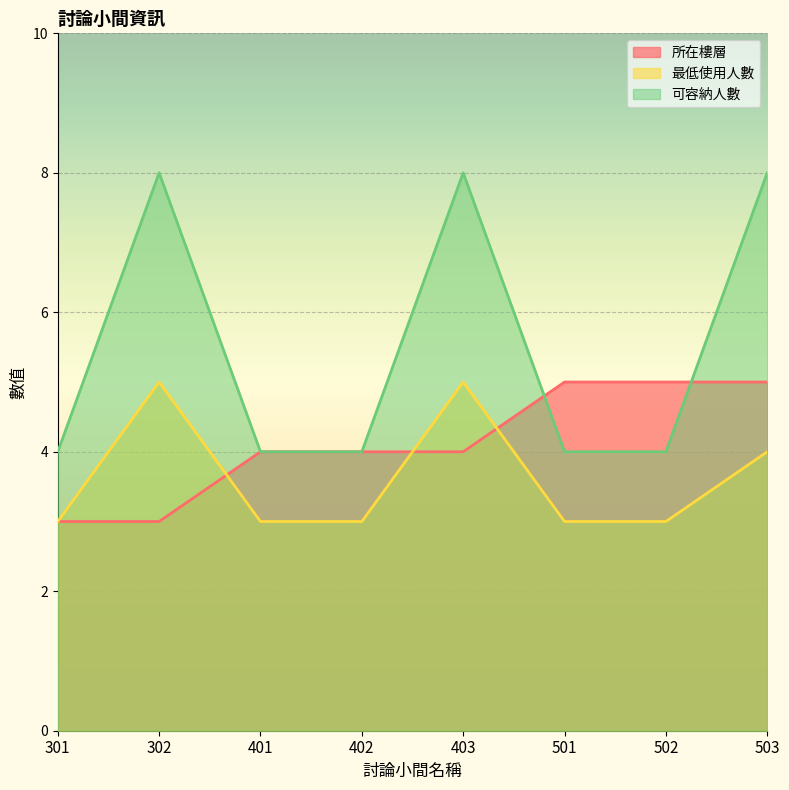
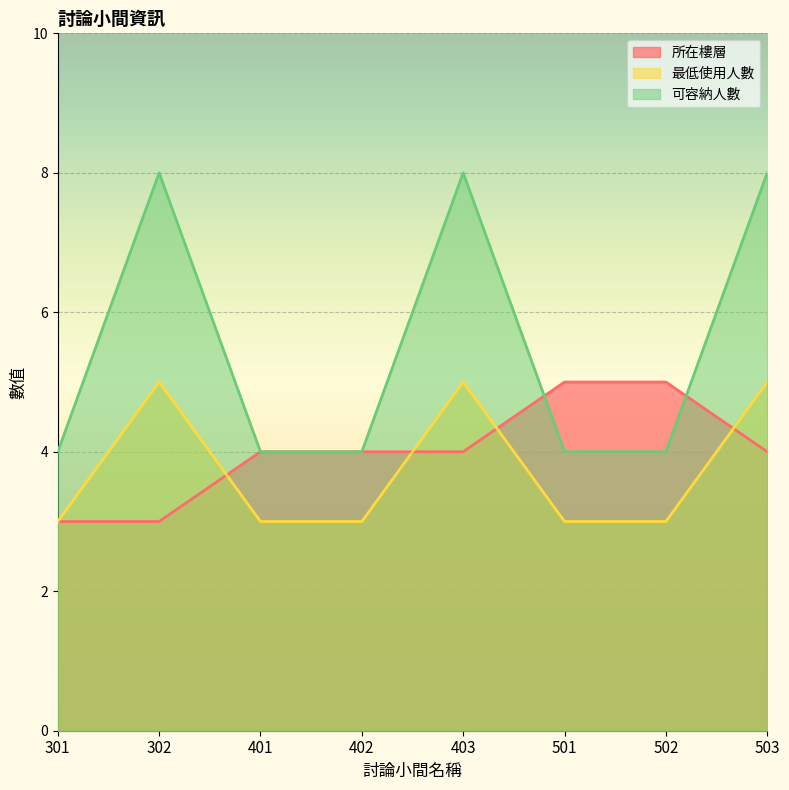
所在樓層, 503: 5 -> 4
最低使用人數, 503: 4 -> 5
